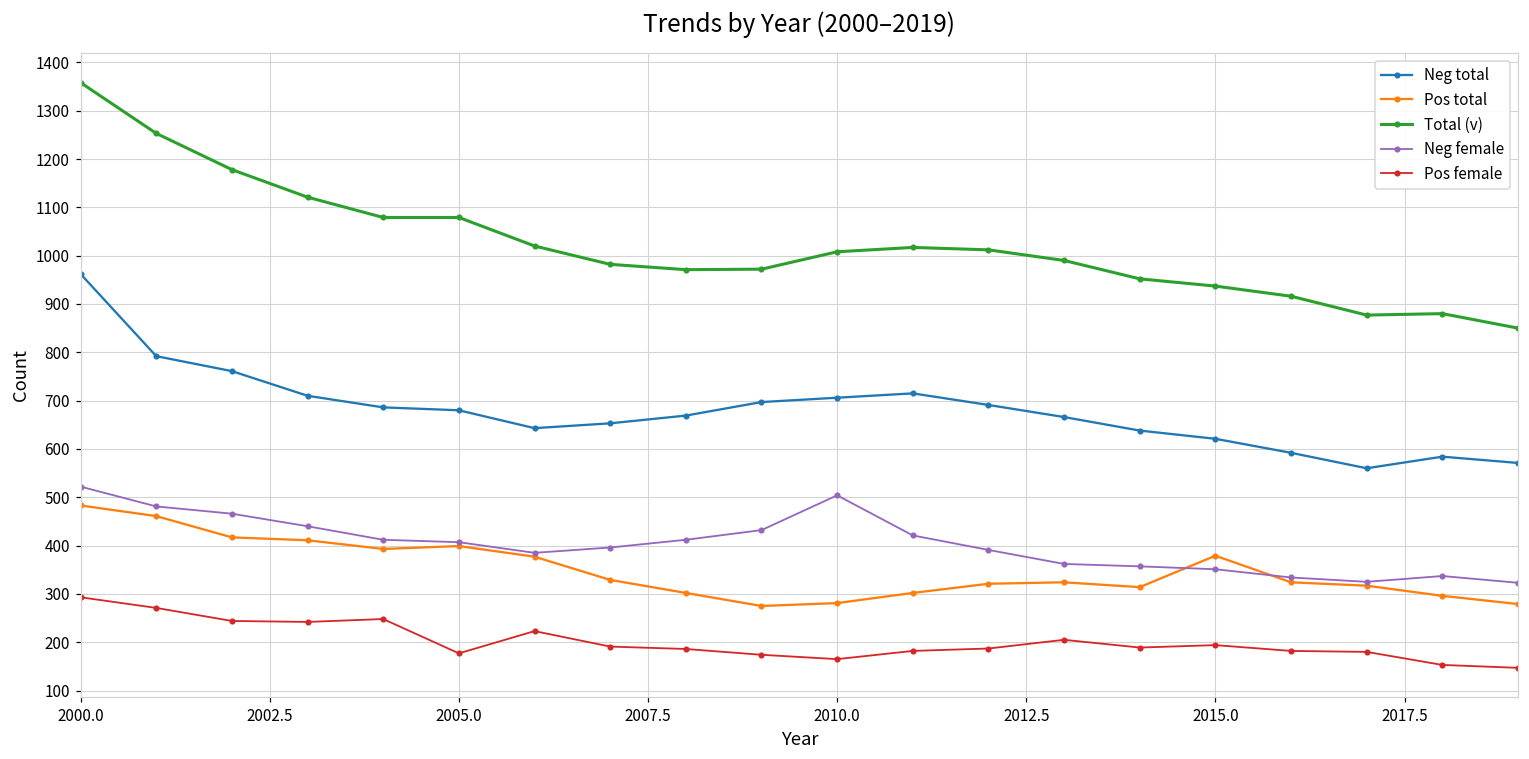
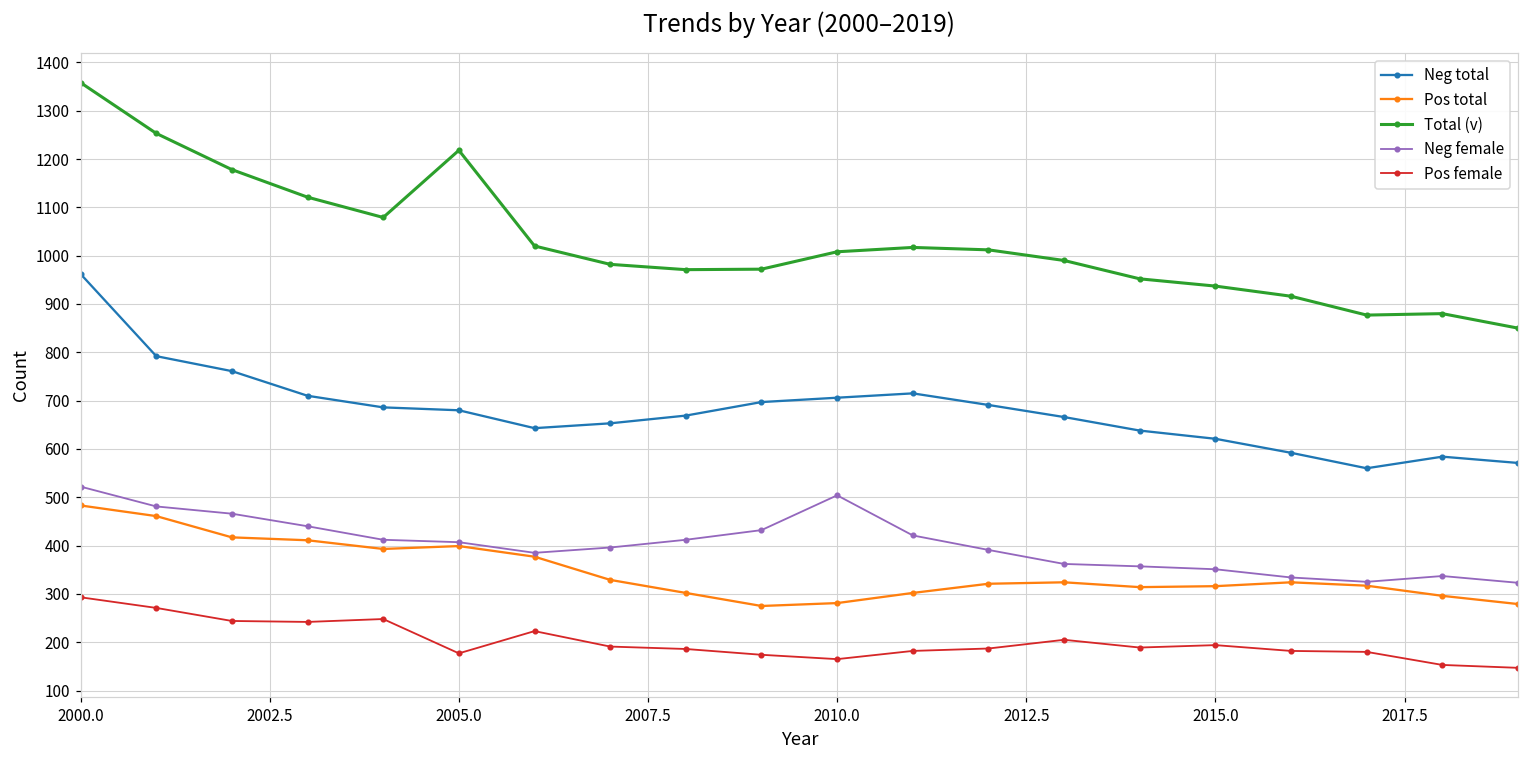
Total (v), 2005.0: 1080 -> 1220
Pos total, 2015.0: 380 -> 320
